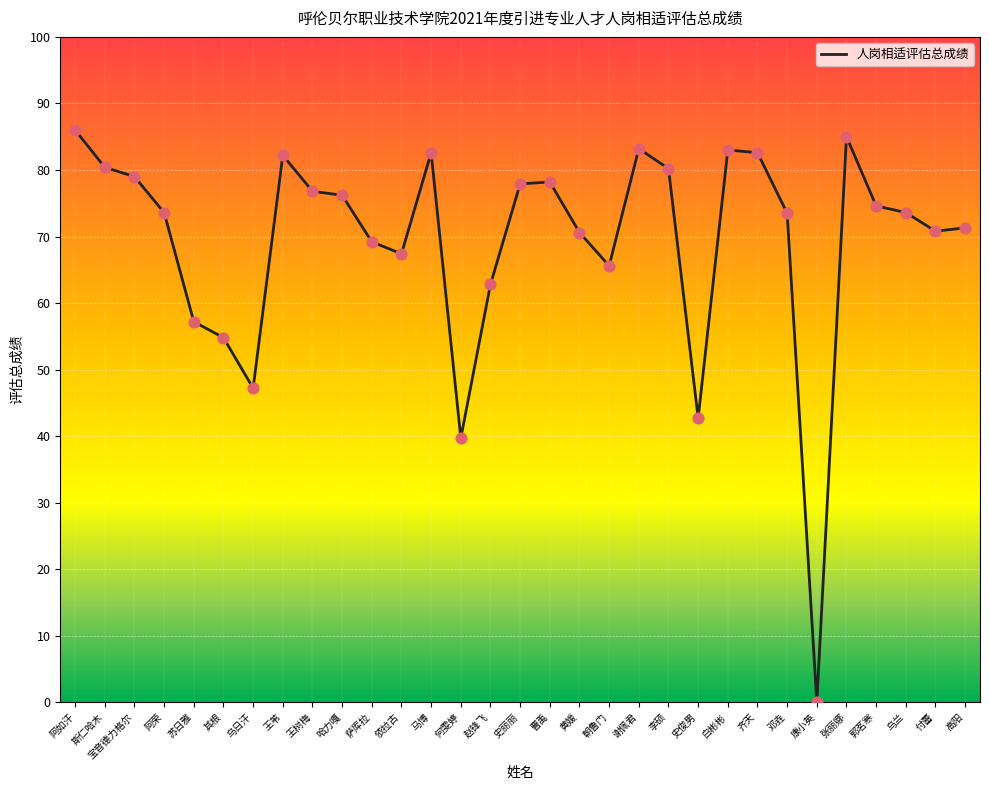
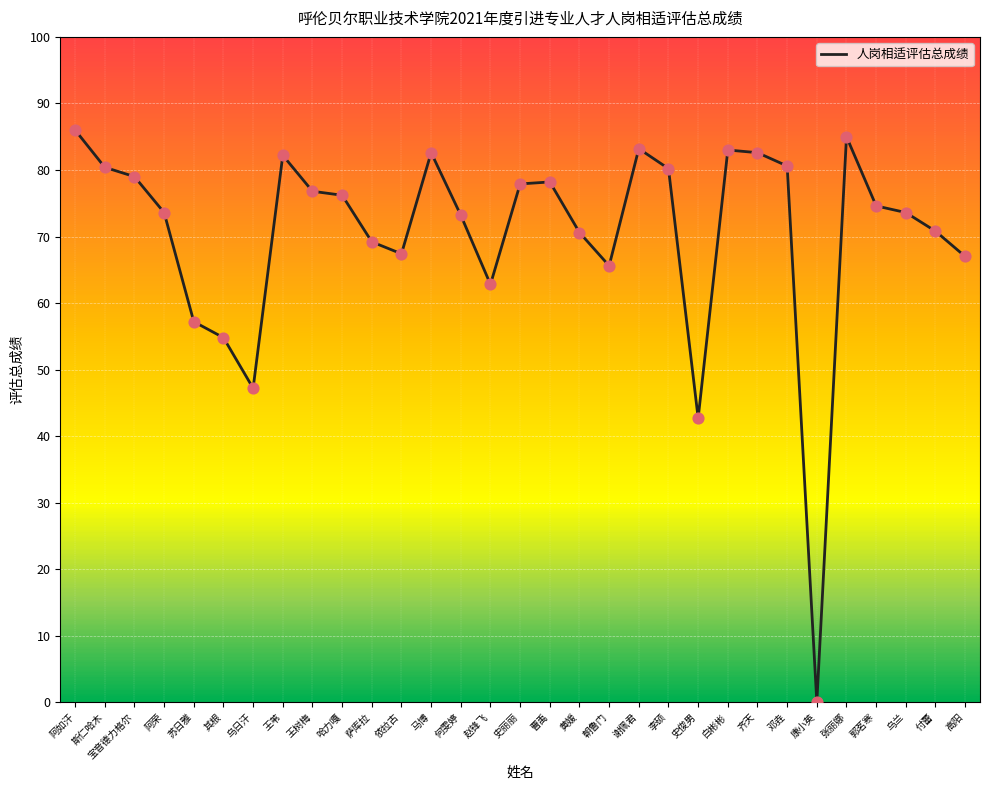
何雯婷: 40 -> 73
邓垚: 74 -> 81
高阳: 71 -> 67
